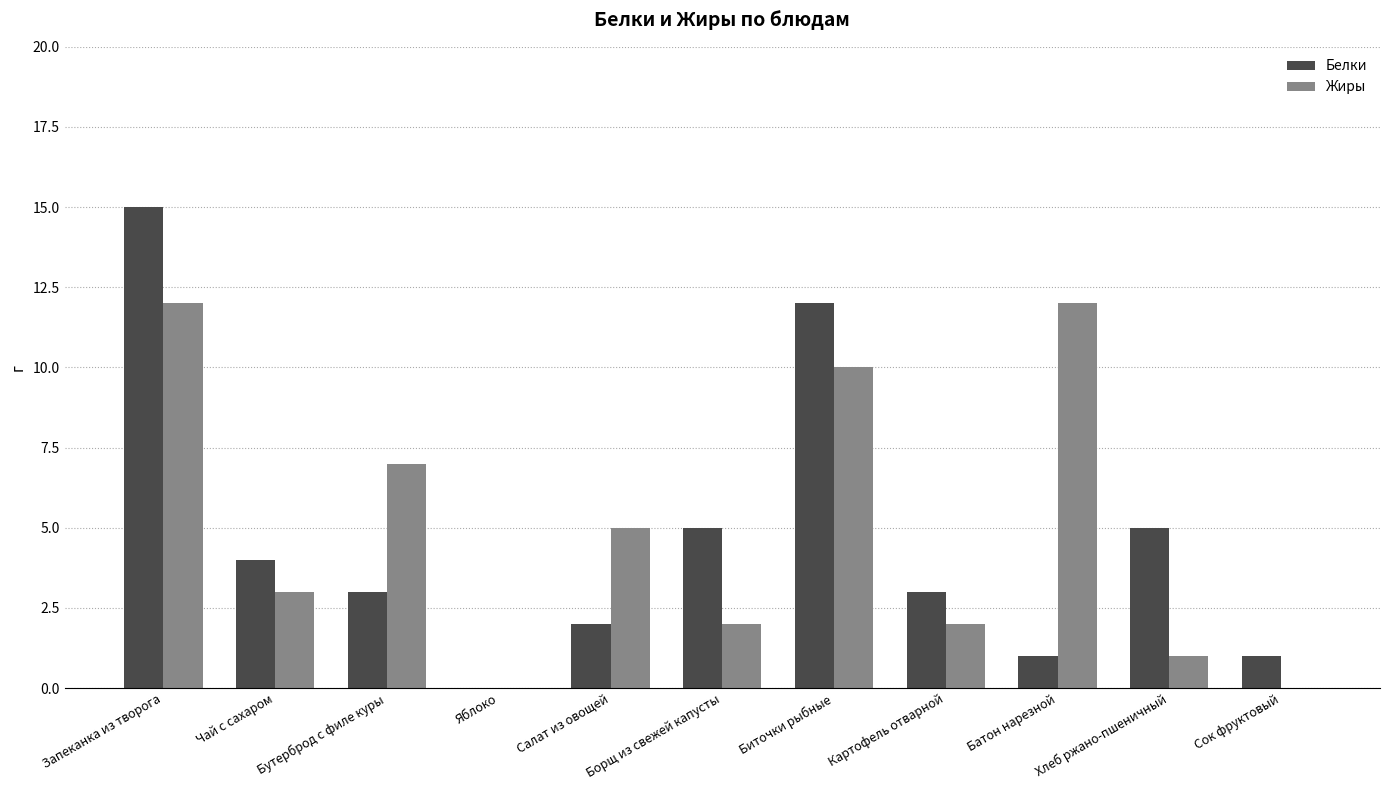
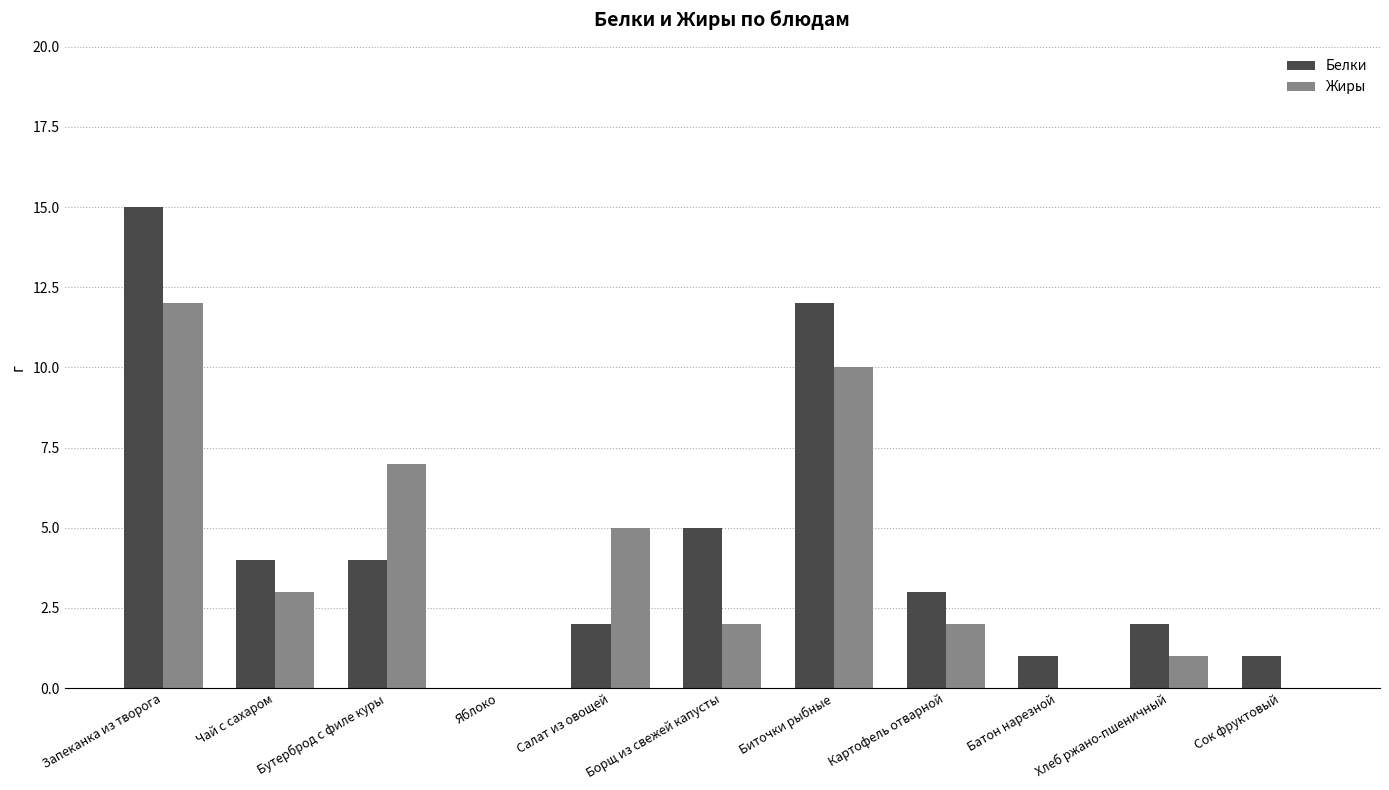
Белки, Бутерброд с филе куры: 3 -> 4
Жиры, Батон нарезной: 12 -> 0
Белки, Хлеб ржано-пшеничный: 5 -> 2
